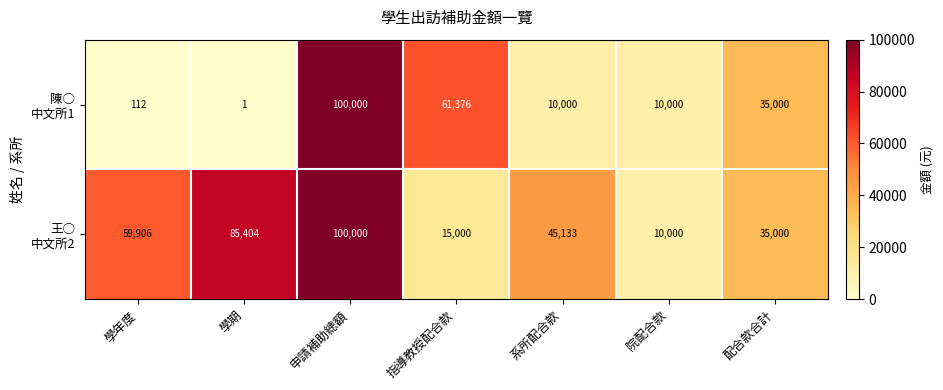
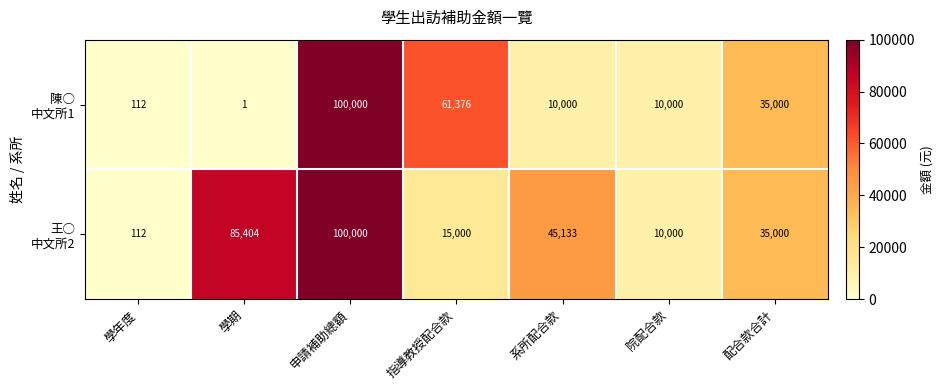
王○ 中文所2, 學年度: 59,906 -> 112
